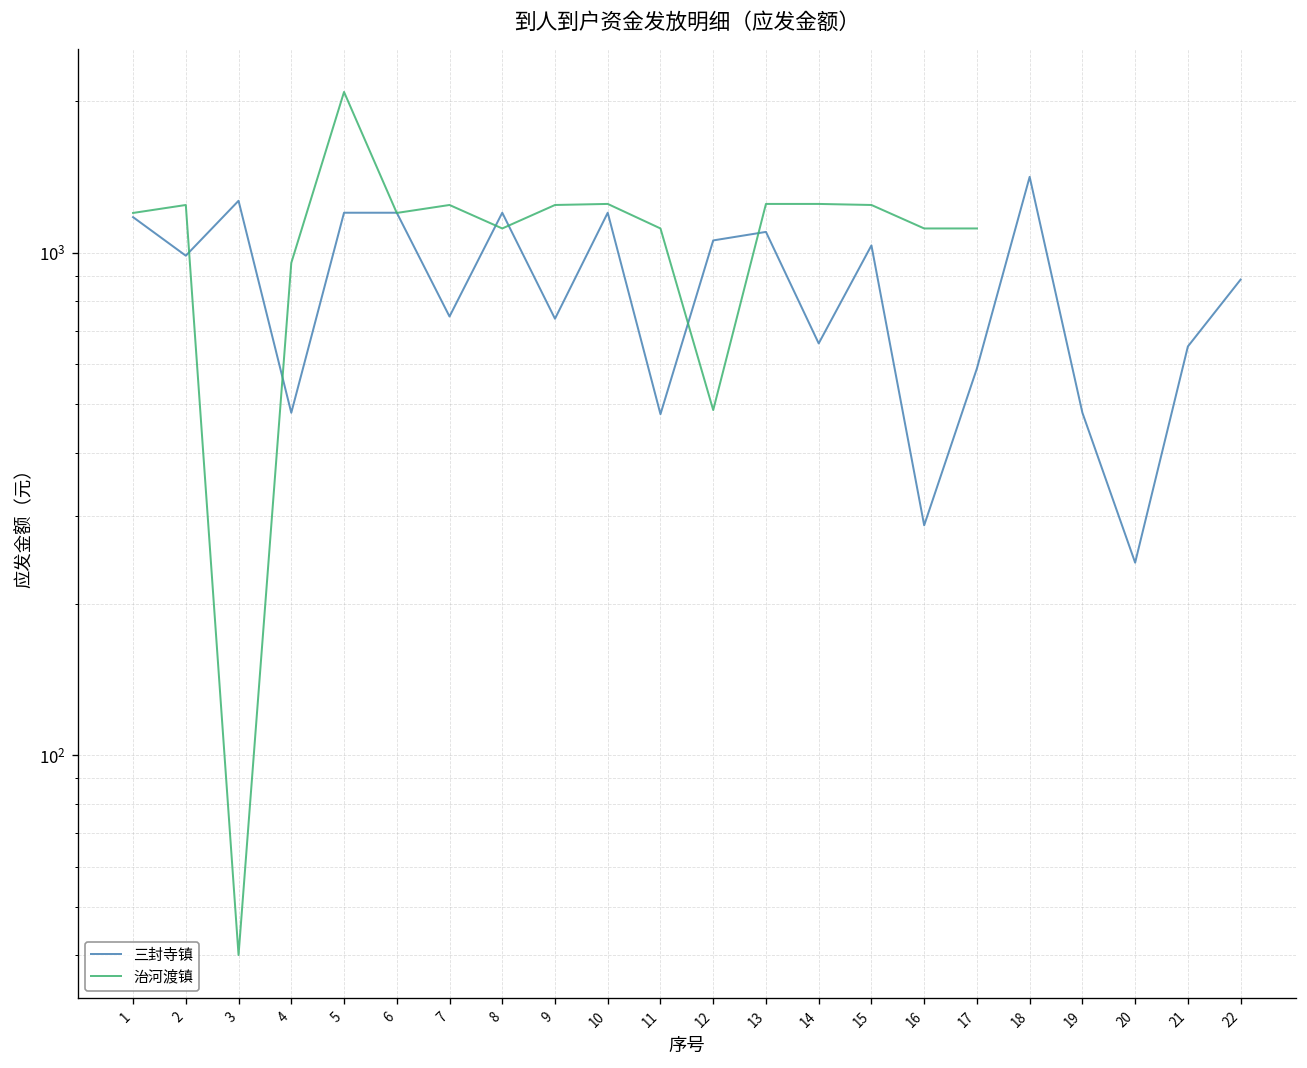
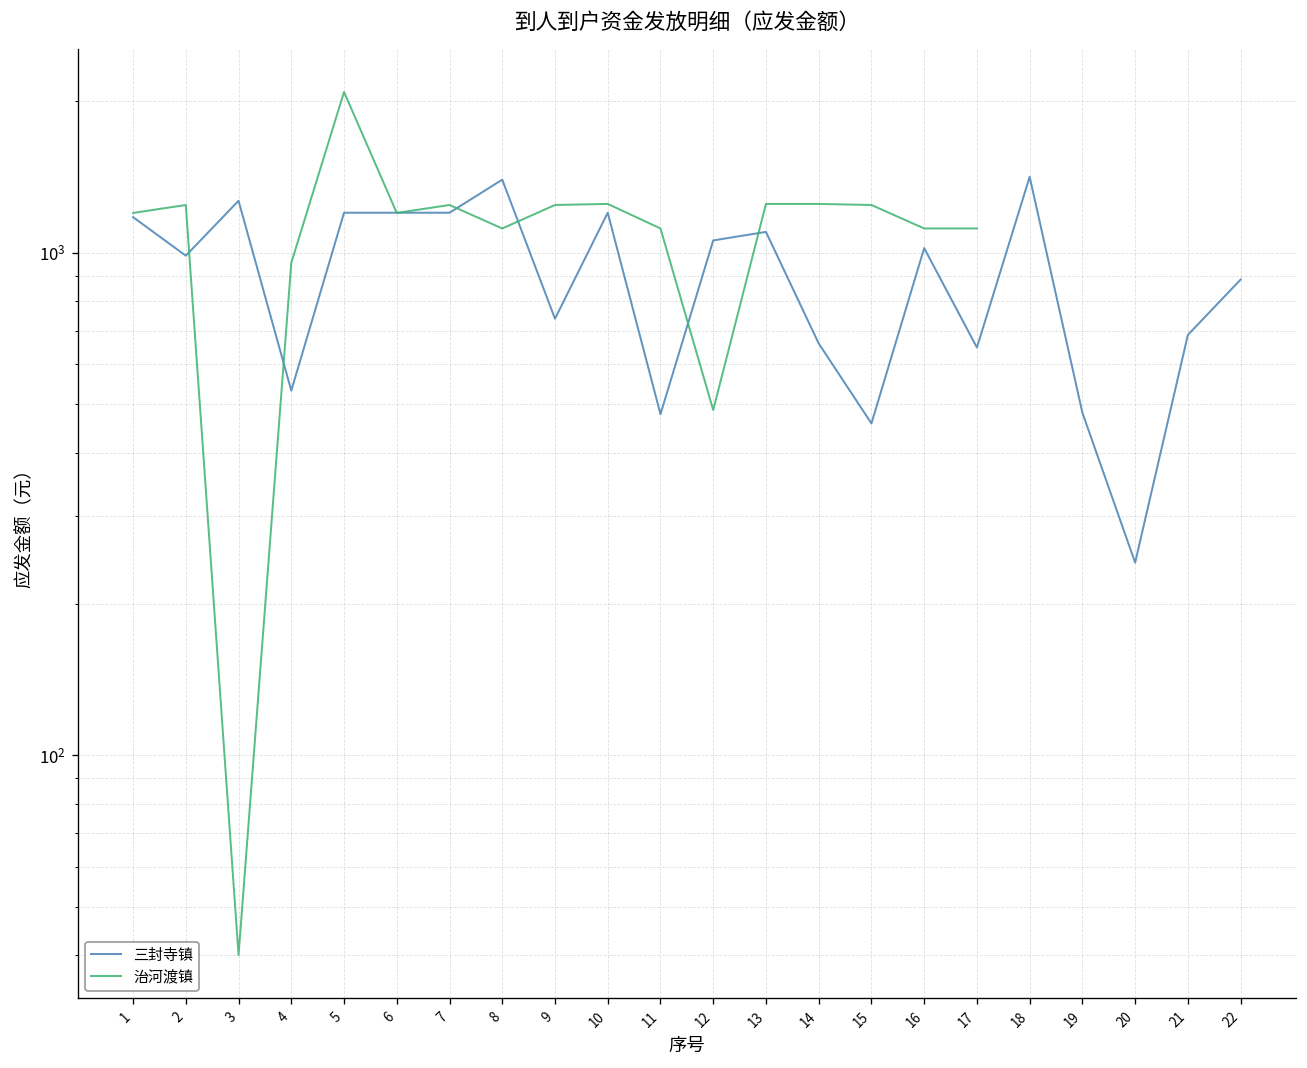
三封寺镇, 4: 480 -> 530
三封寺镇, 7: 750 -> 1200
三封寺镇, 8: 1200 -> 1400
三封寺镇, 15: 1030 -> 460
三封寺镇, 16: 290 -> 1020
三封寺镇, 17: 590 -> 650
三封寺镇, 21: 650 -> 690
